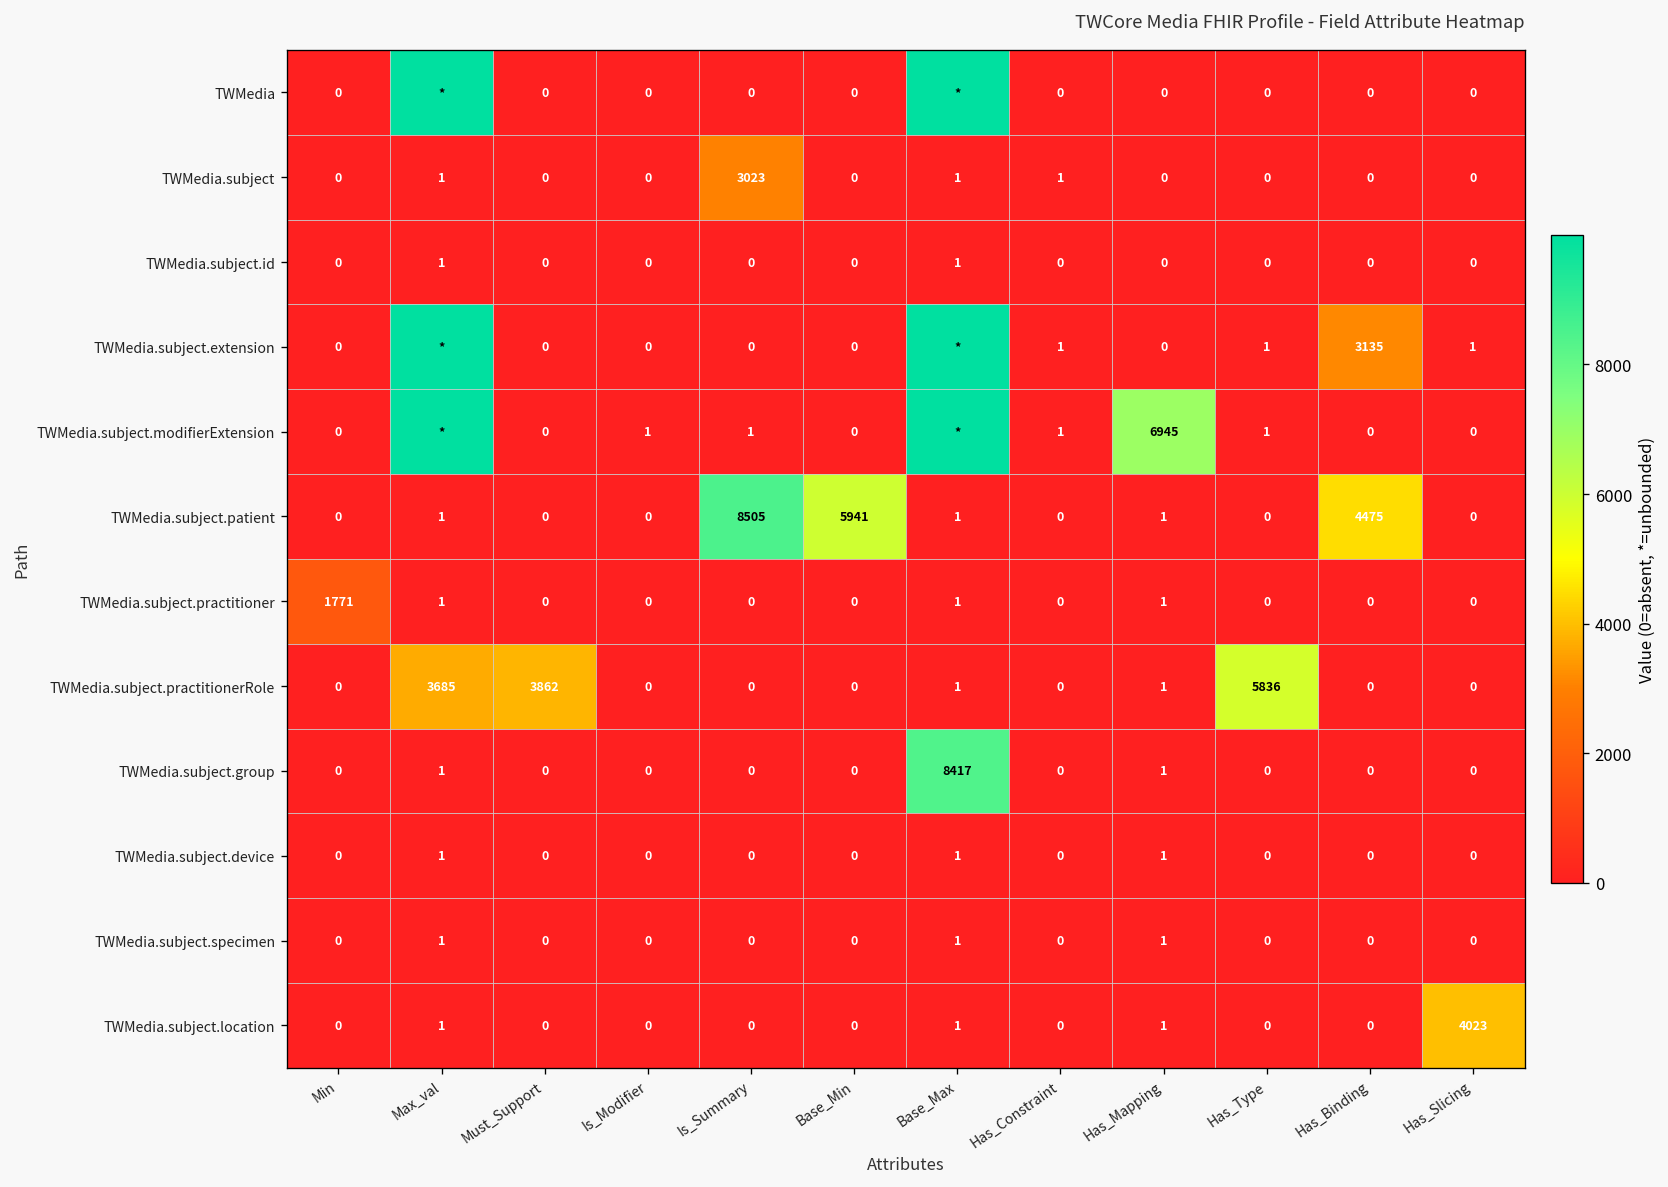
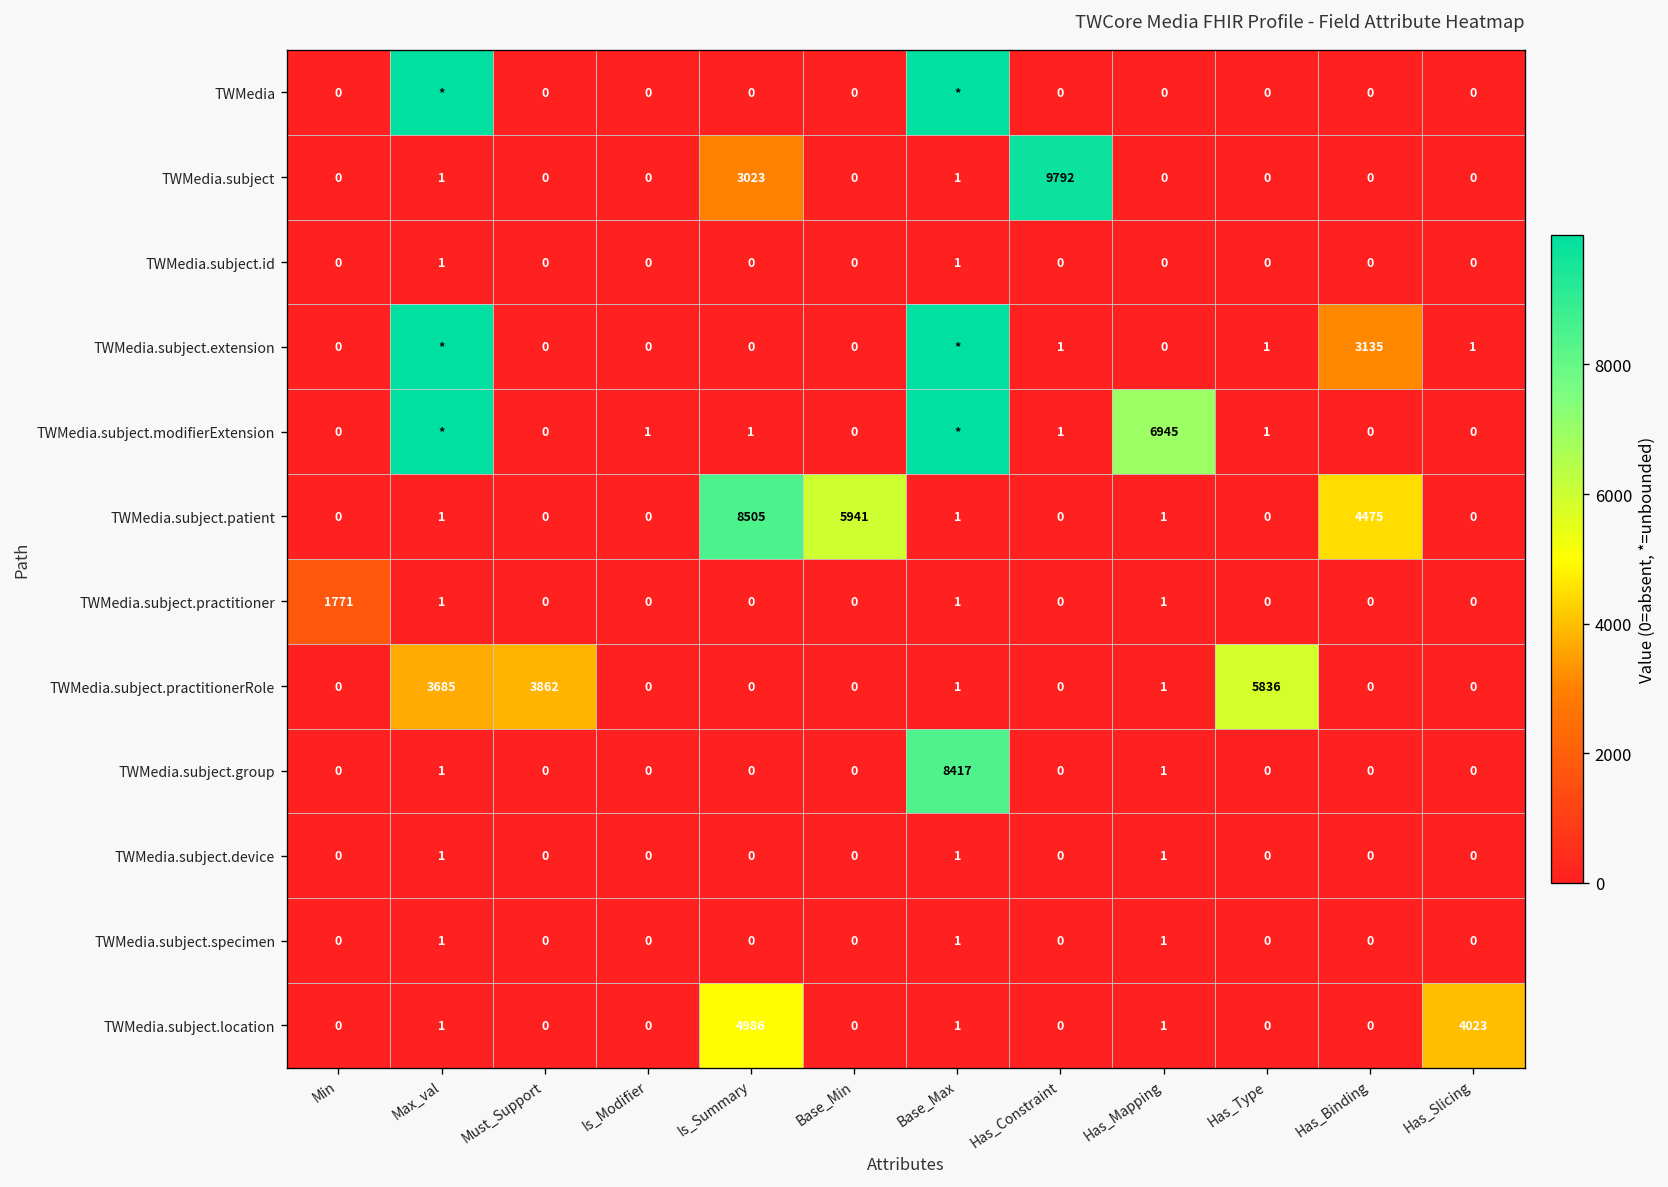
TWMedia.subject, Has_Constraint: 1 -> 9792
TWMedia.subject.location, Is_Summary: 0 -> 4986
